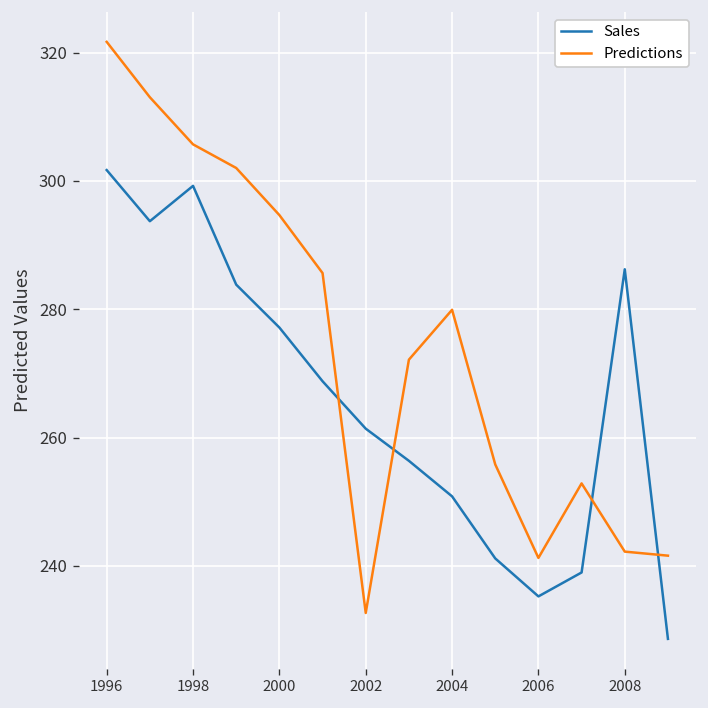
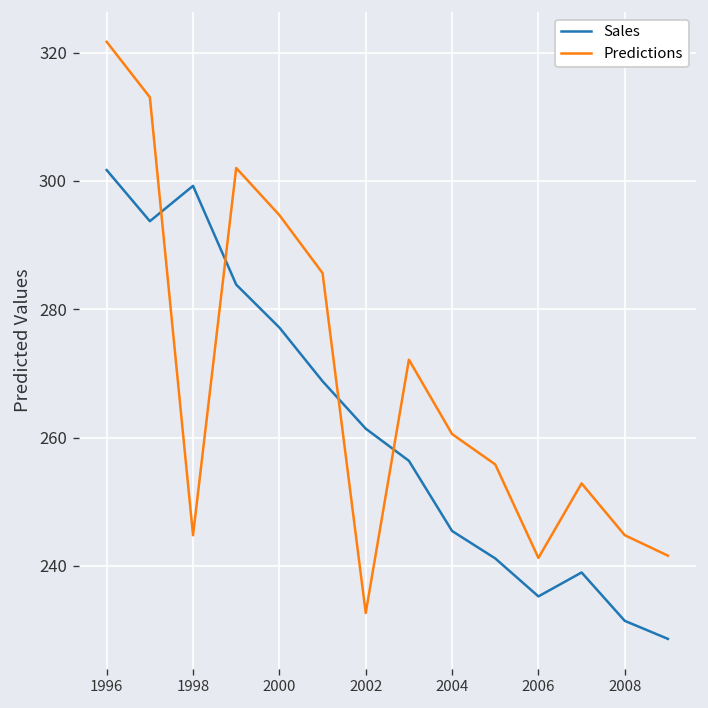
Predictions, 1998: 306 -> 245
Sales, 2004: 251 -> 245
Predictions, 2004: 280 -> 261
Sales, 2008: 286 -> 231
Predictions, 2008: 242 -> 245
